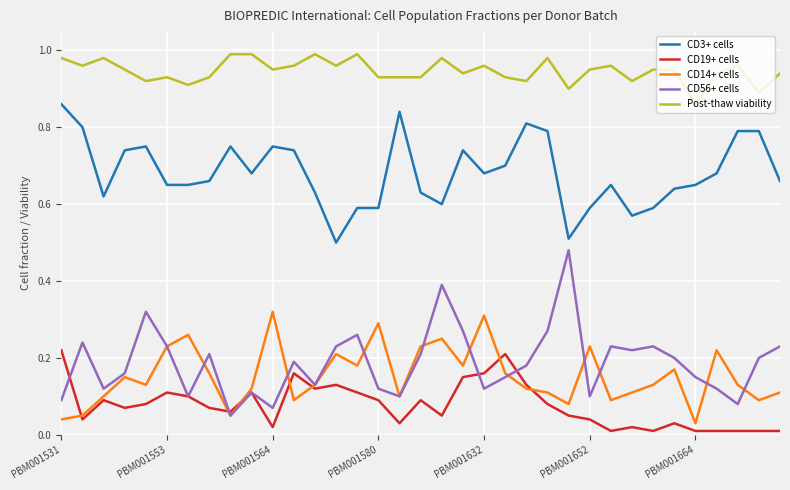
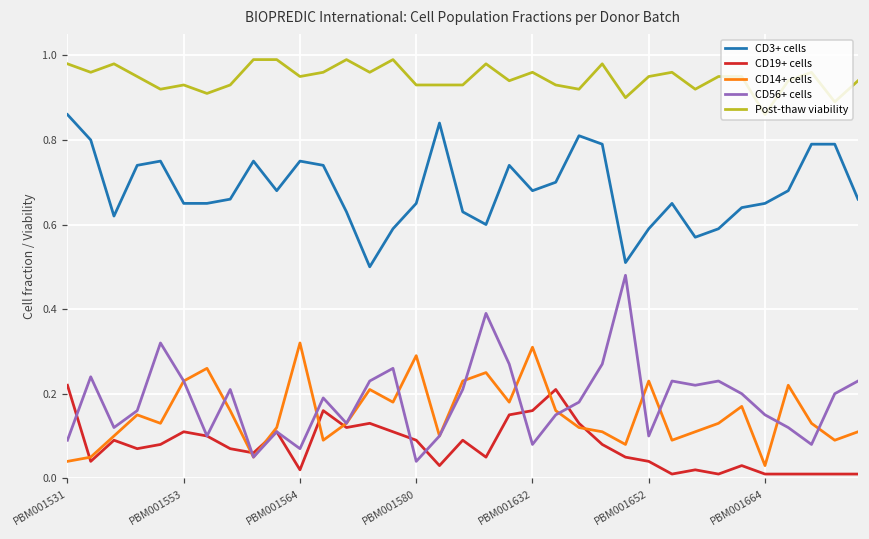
CD3+ cells, PBM001580: 0.59 -> 0.65
CD56+ cells, PBM001580: 0.12 -> 0.04
CD56+ cells, PBM001632: 0.12 -> 0.08
